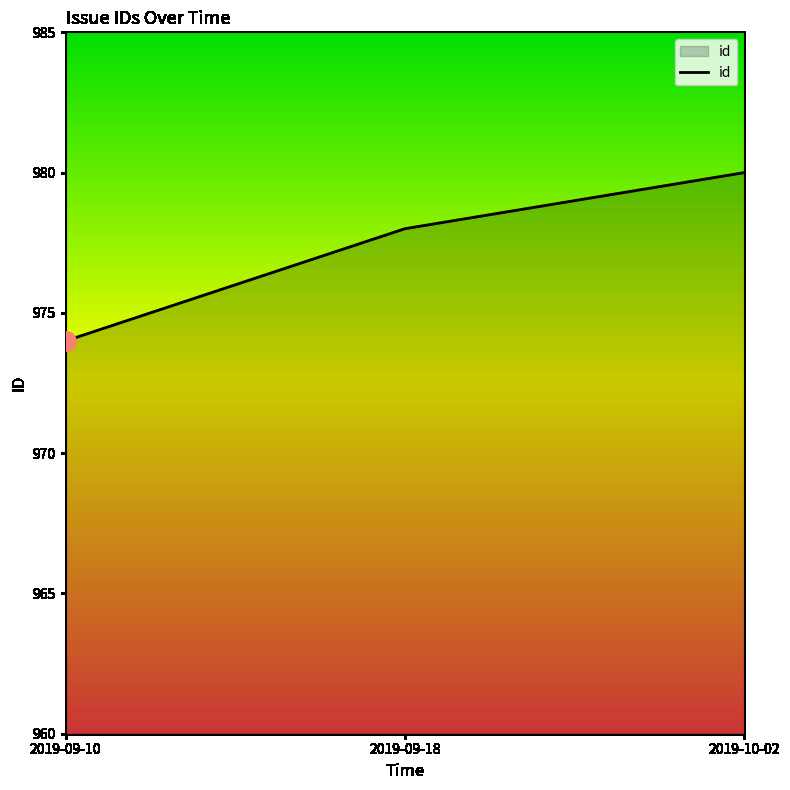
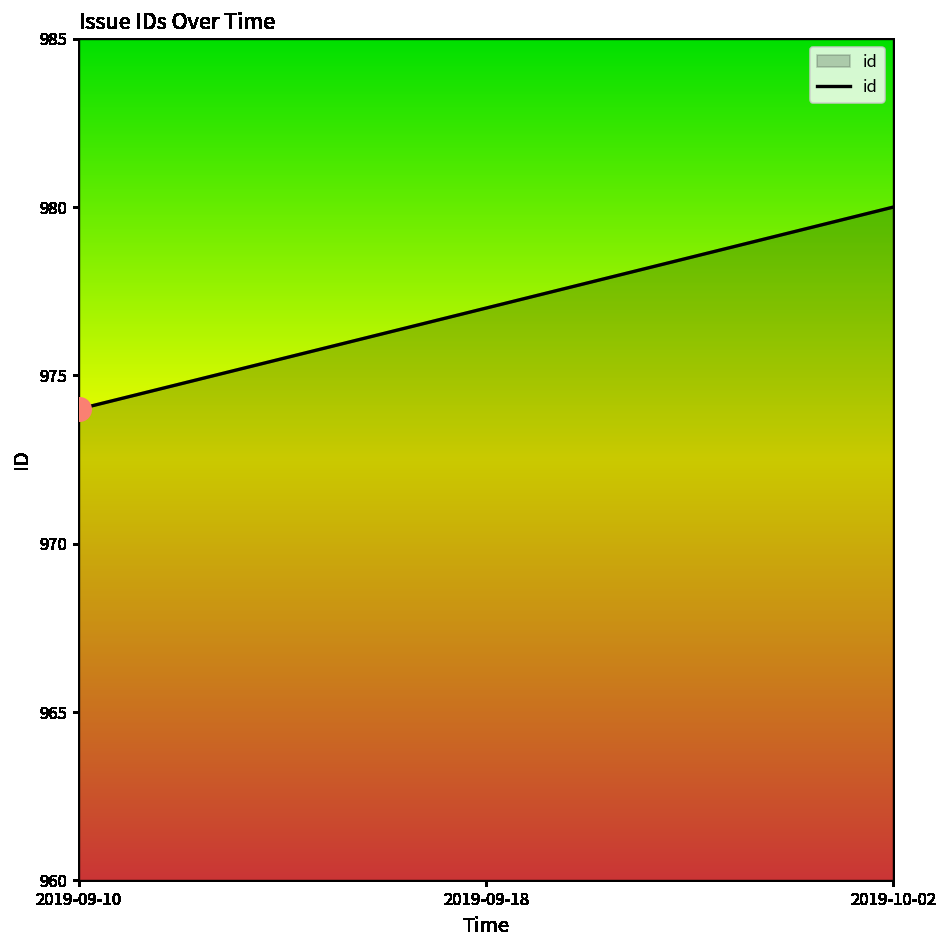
id, 2019-09-18: 978 -> 977
